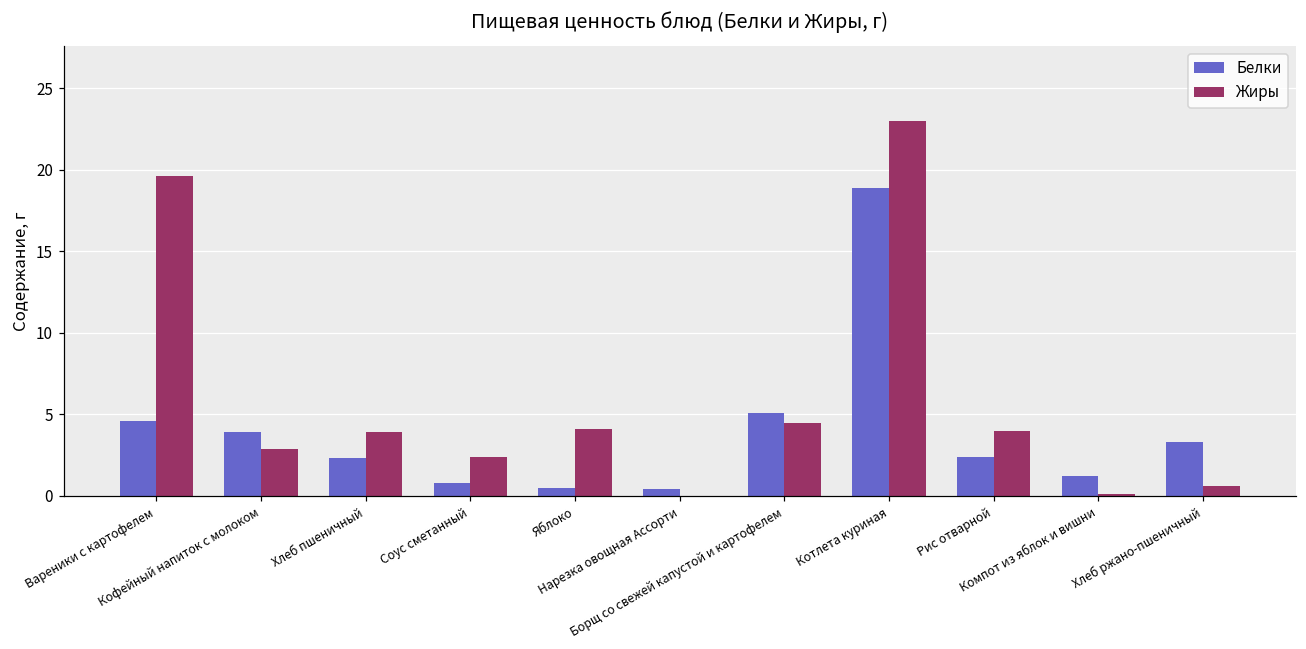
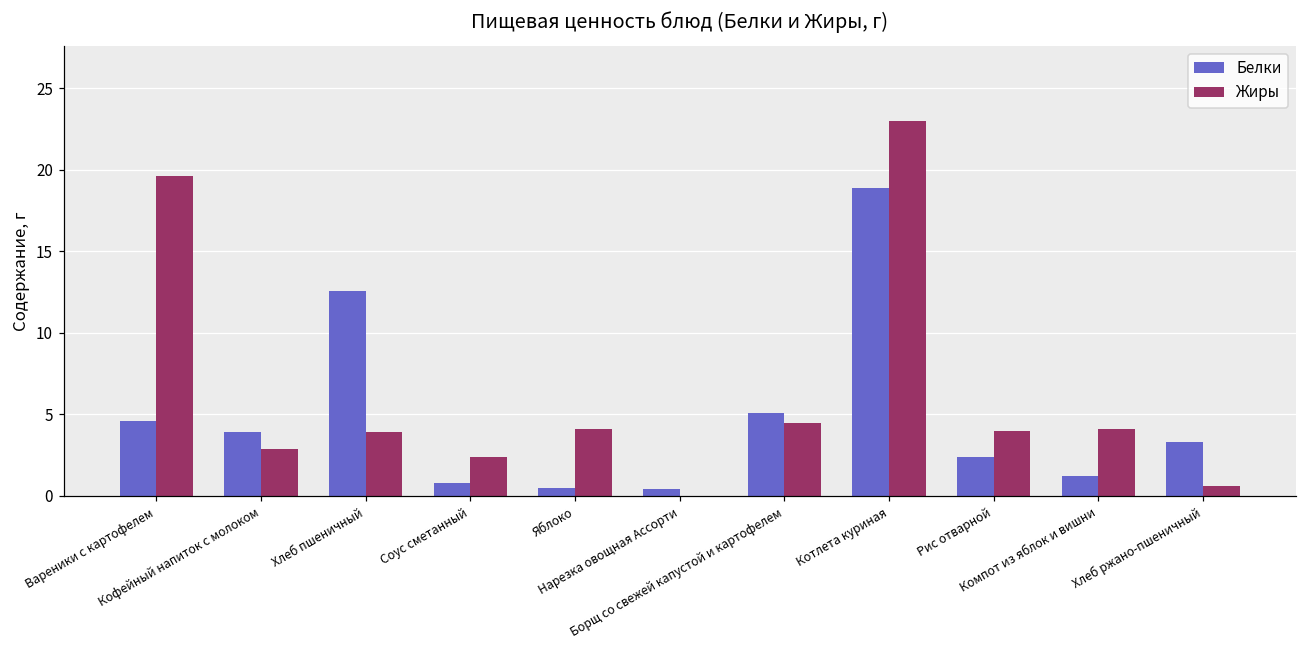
Белки, Хлеб пшеничный: 2.3 -> 12.6
Жиры, Компот из яблок и вишни: 0.1 -> 4.1
